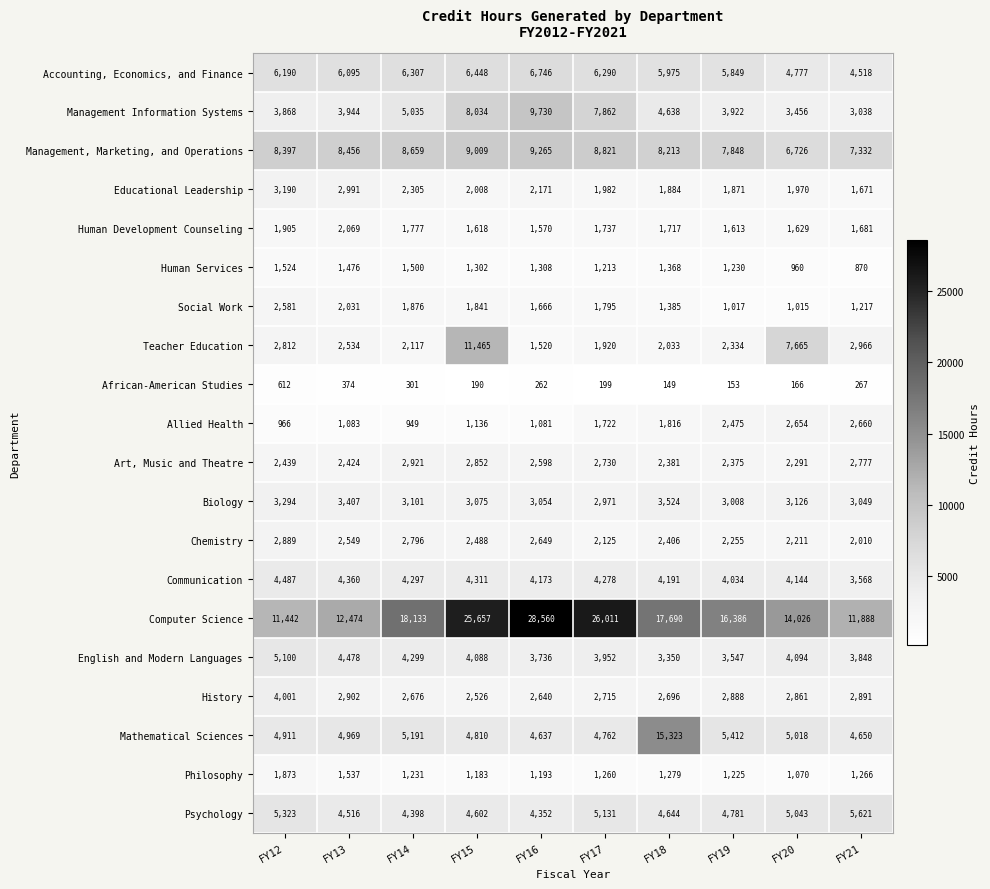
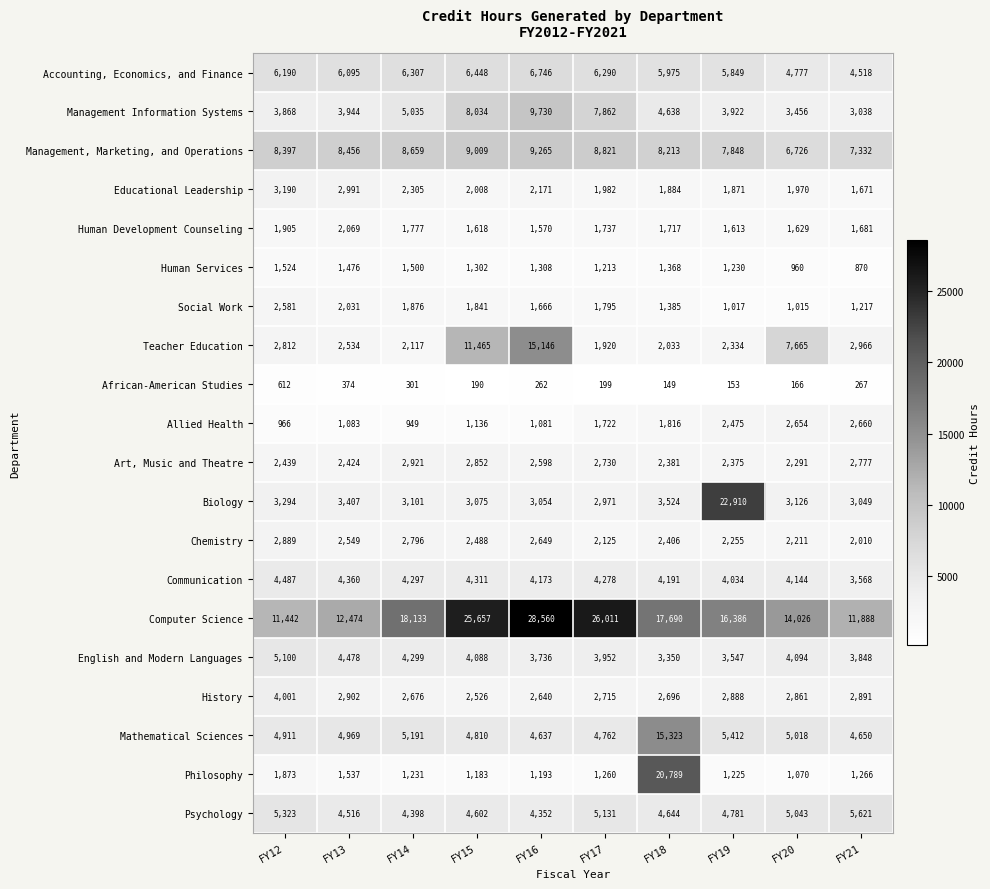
Teacher Education, FY16: 1,520 -> 15,146
Biology, FY19: 3,008 -> 22,910
Philosophy, FY18: 1,279 -> 20,789
